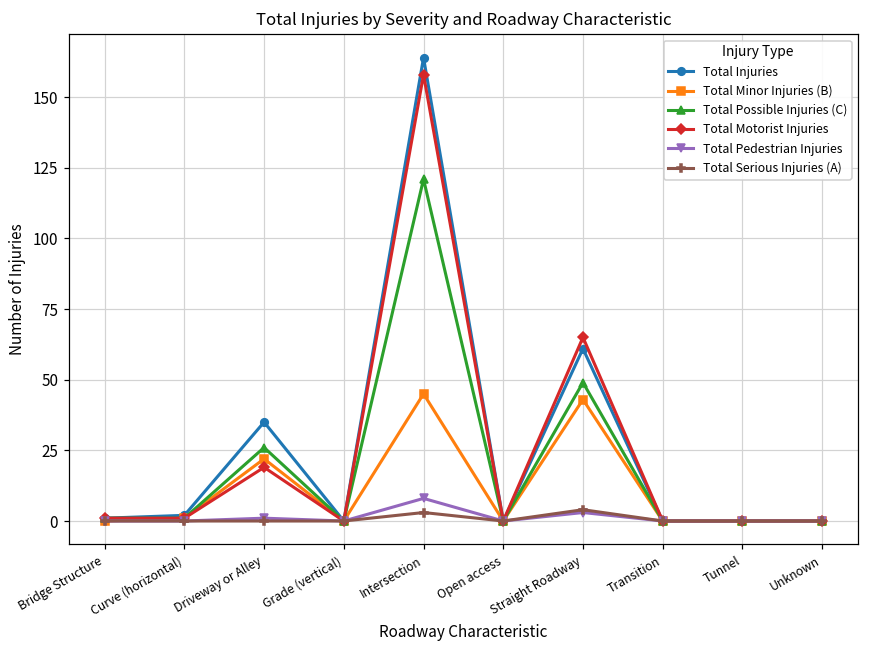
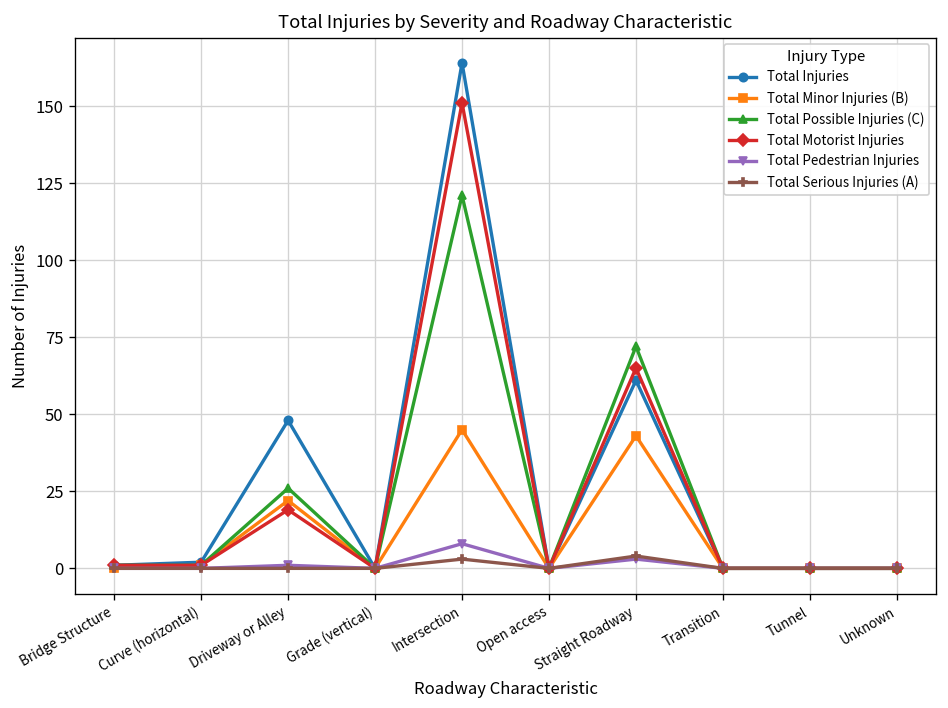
Total Injuries, Driveway or Alley: 35 -> 48
Total Motorist Injuries, Intersection: 158 -> 151
Total Possible Injuries (C), Straight Roadway: 49 -> 72
